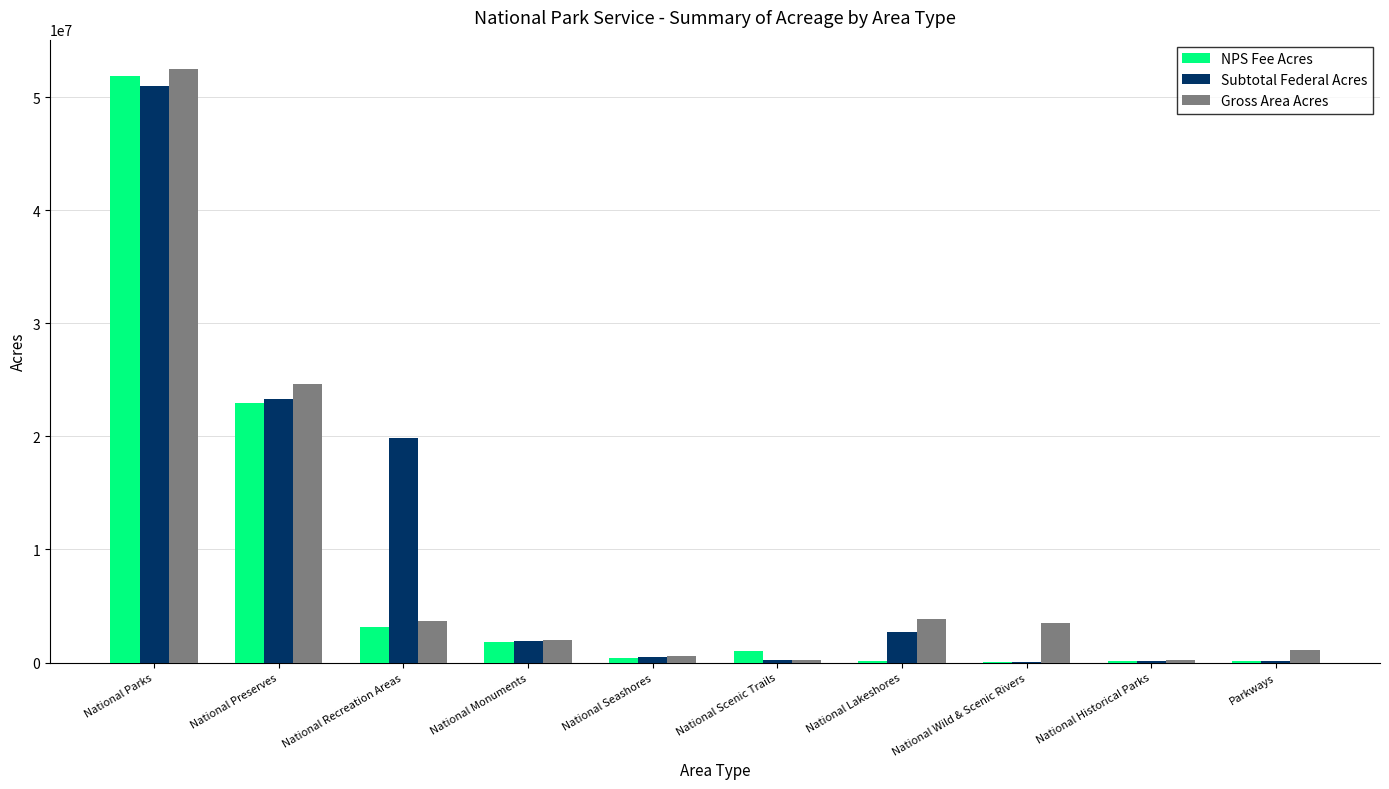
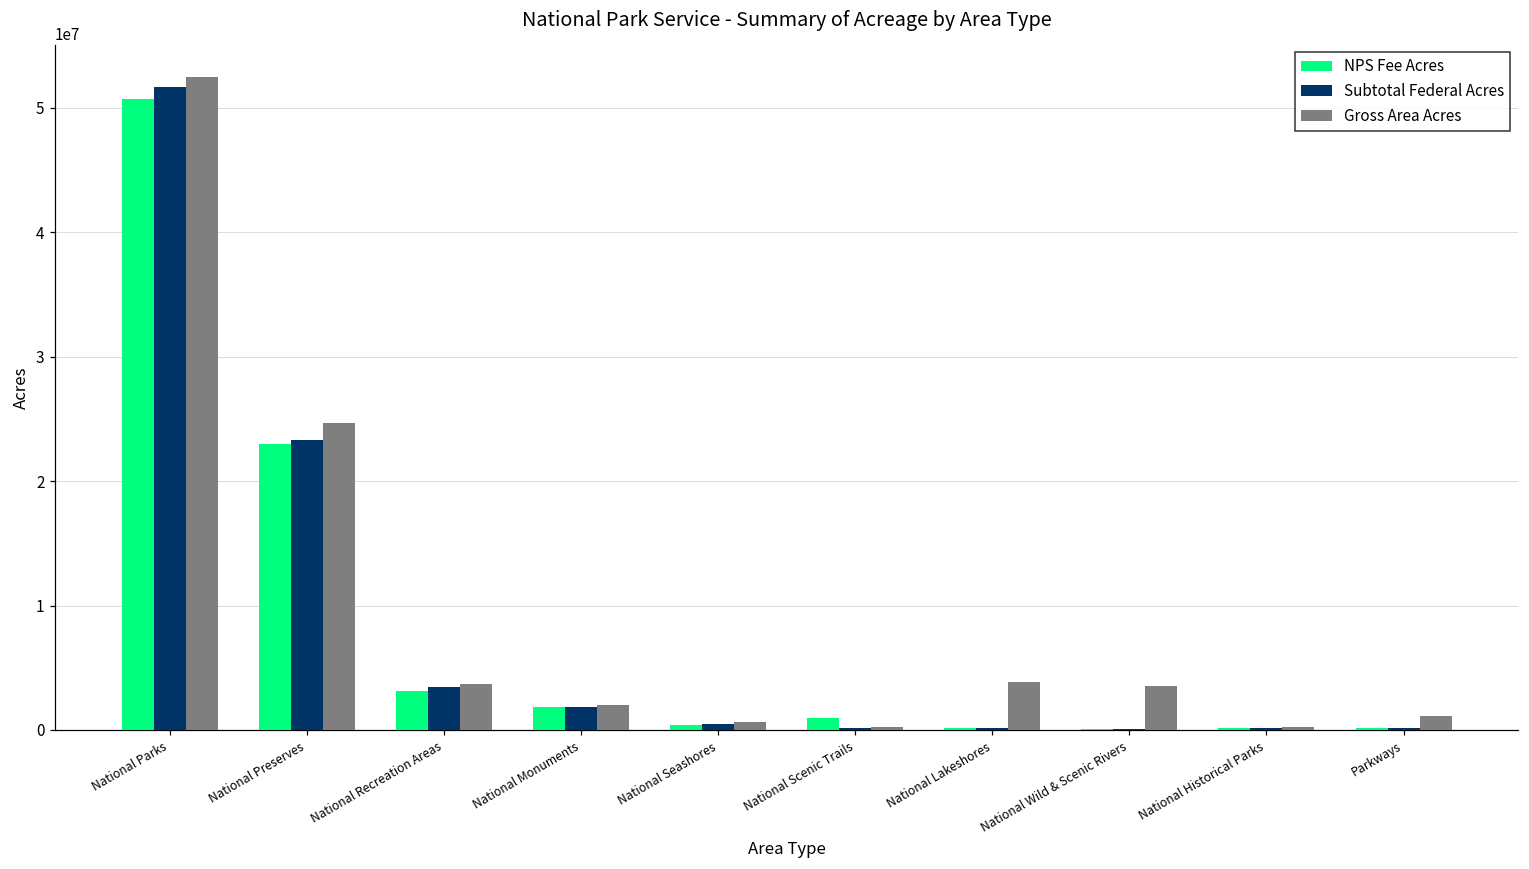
NPS Fee Acres, National Parks: 51900000 -> 50700000
Subtotal Federal Acres, National Parks: 51000000 -> 51700000
Subtotal Federal Acres, National Recreation Areas: 19800000 -> 3400000
Subtotal Federal Acres, National Lakeshores: 2700000 -> 100000
